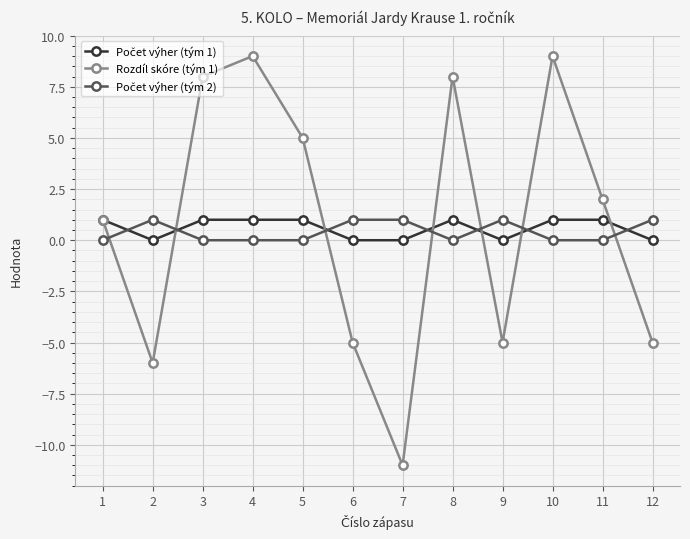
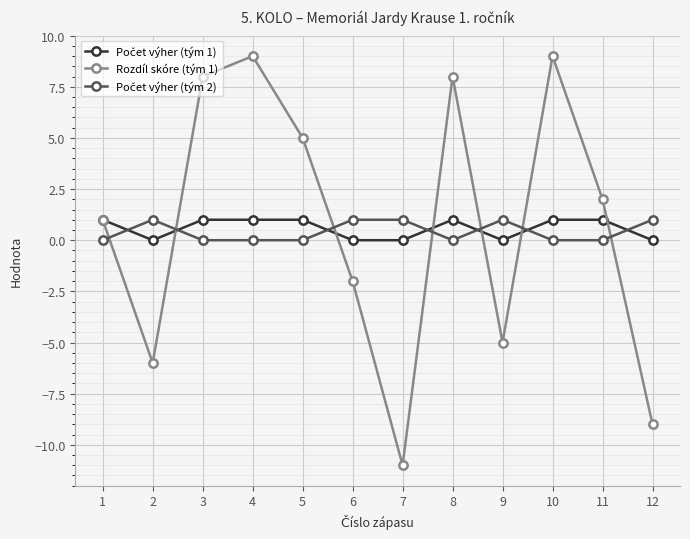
Rozdíl skóre (tým 1), 6: -5 -> -2
Rozdíl skóre (tým 1), 12: -5 -> -9
